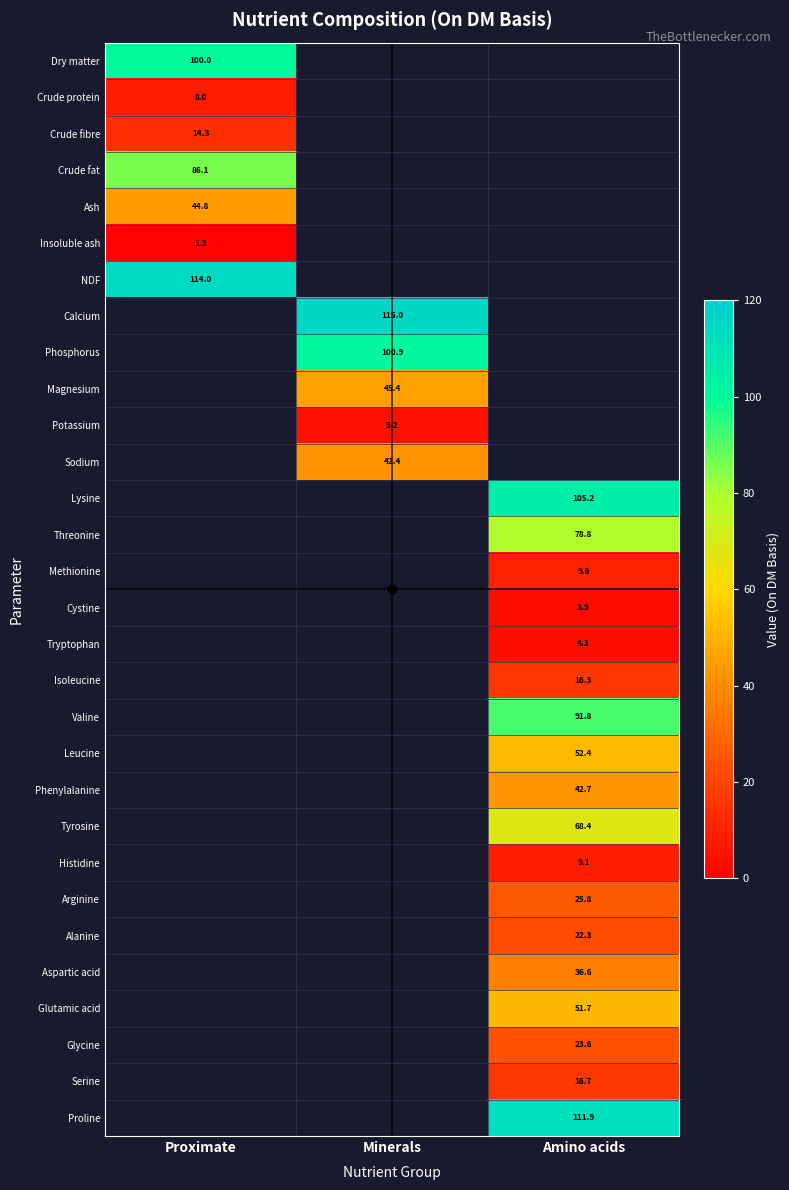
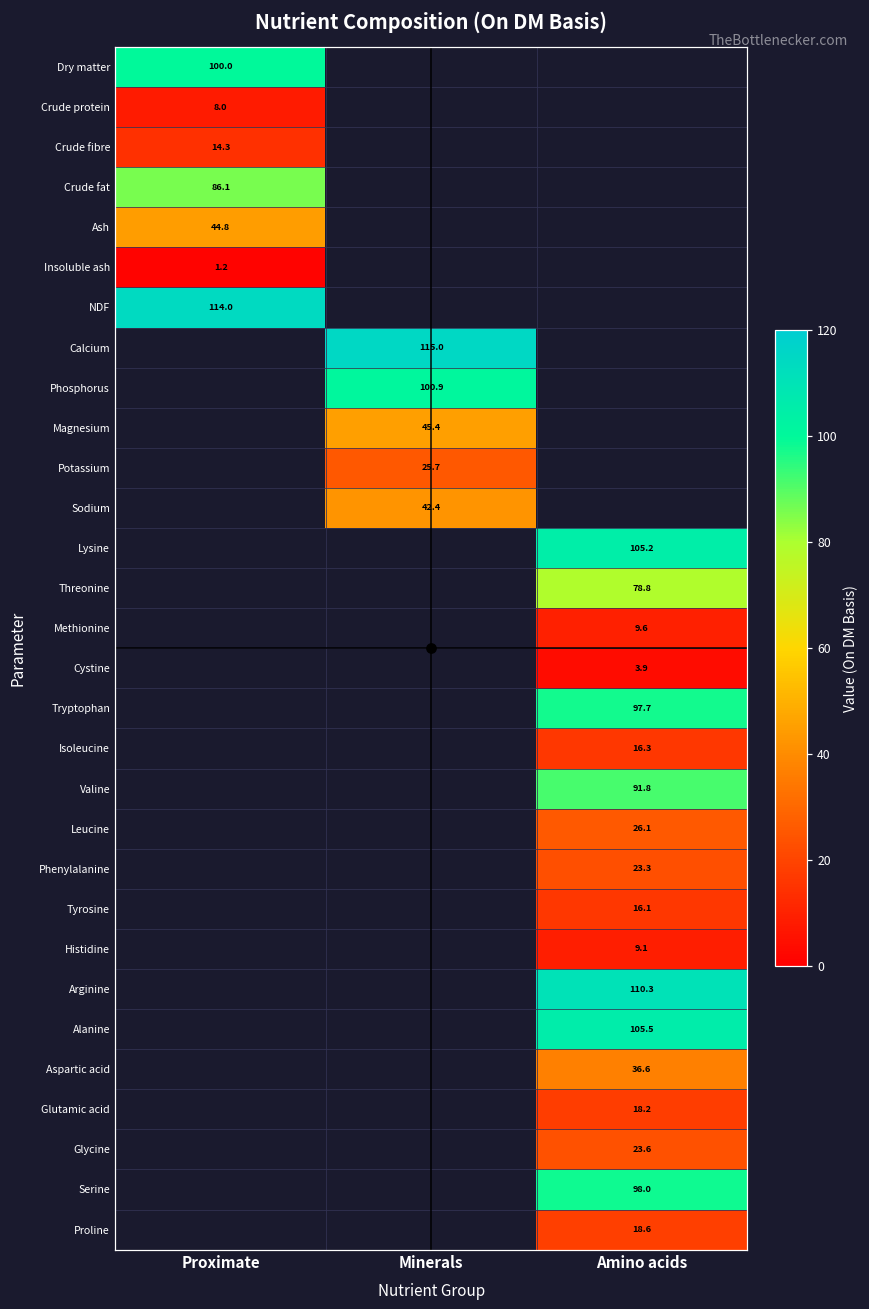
Potassium, Minerals: 5.2 -> 25.7
Tryptophan, Amino acids: 4.3 -> 97.7
Leucine, Amino acids: 52.4 -> 26.1
Phenylalanine, Amino acids: 42.7 -> 23.3
Tyrosine, Amino acids: 68.4 -> 16.1
Arginine, Amino acids: 25.8 -> 110.3
Alanine, Amino acids: 22.3 -> 105.5
Glutamic acid, Amino acids: 51.7 -> 18.2
Serine, Amino acids: 16.7 -> 98.0
Proline, Amino acids: 111.9 -> 18.6
